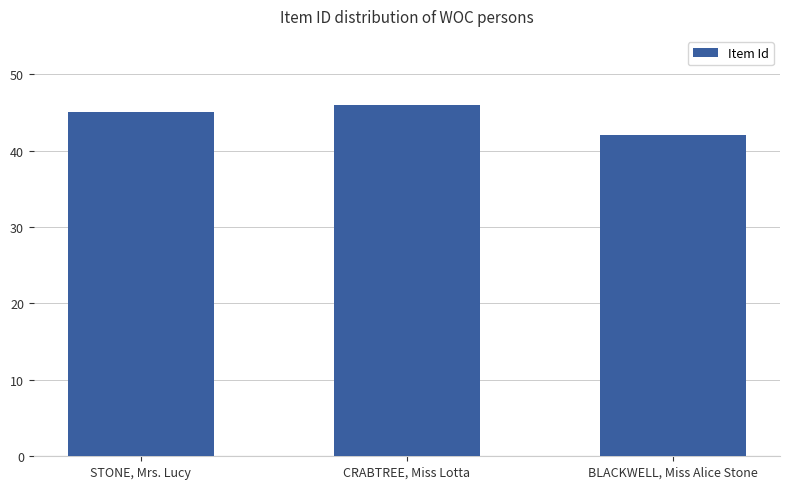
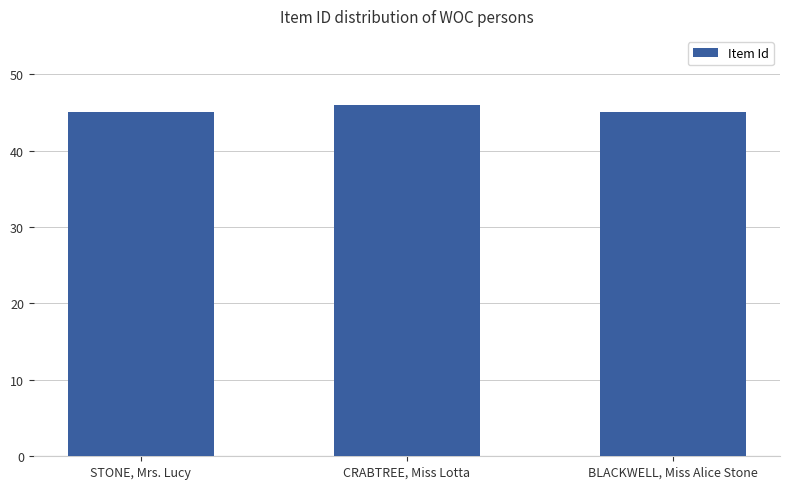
BLACKWELL, Miss Alice Stone: 42 -> 45
